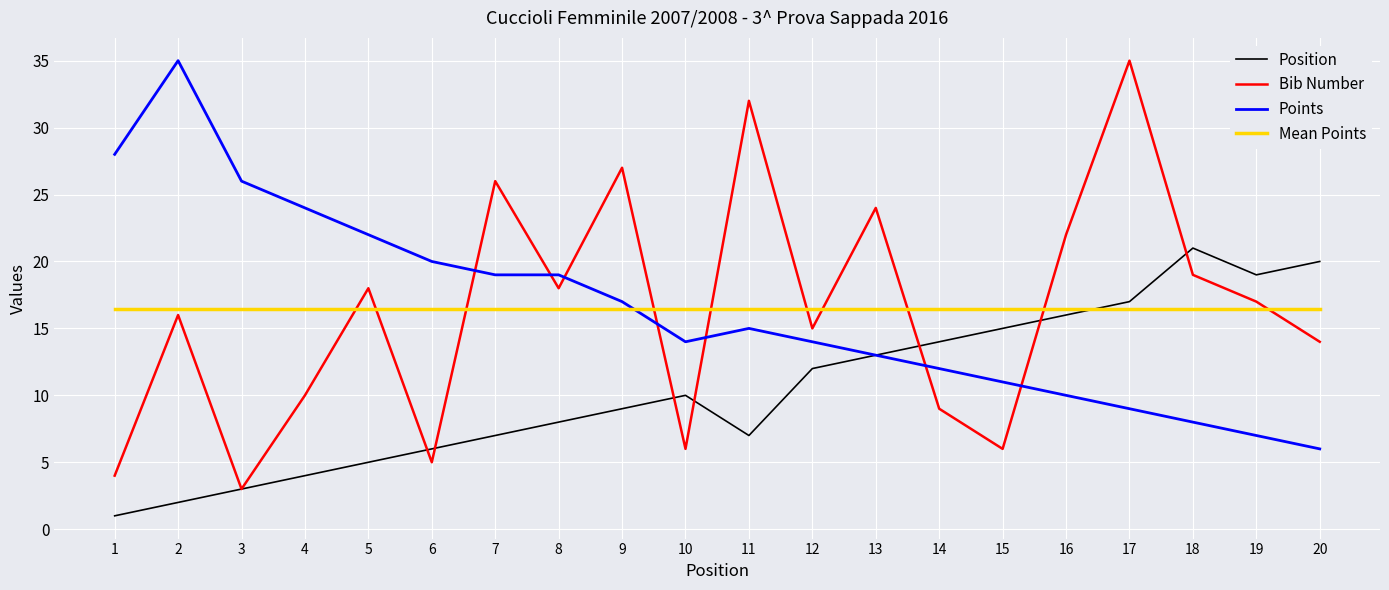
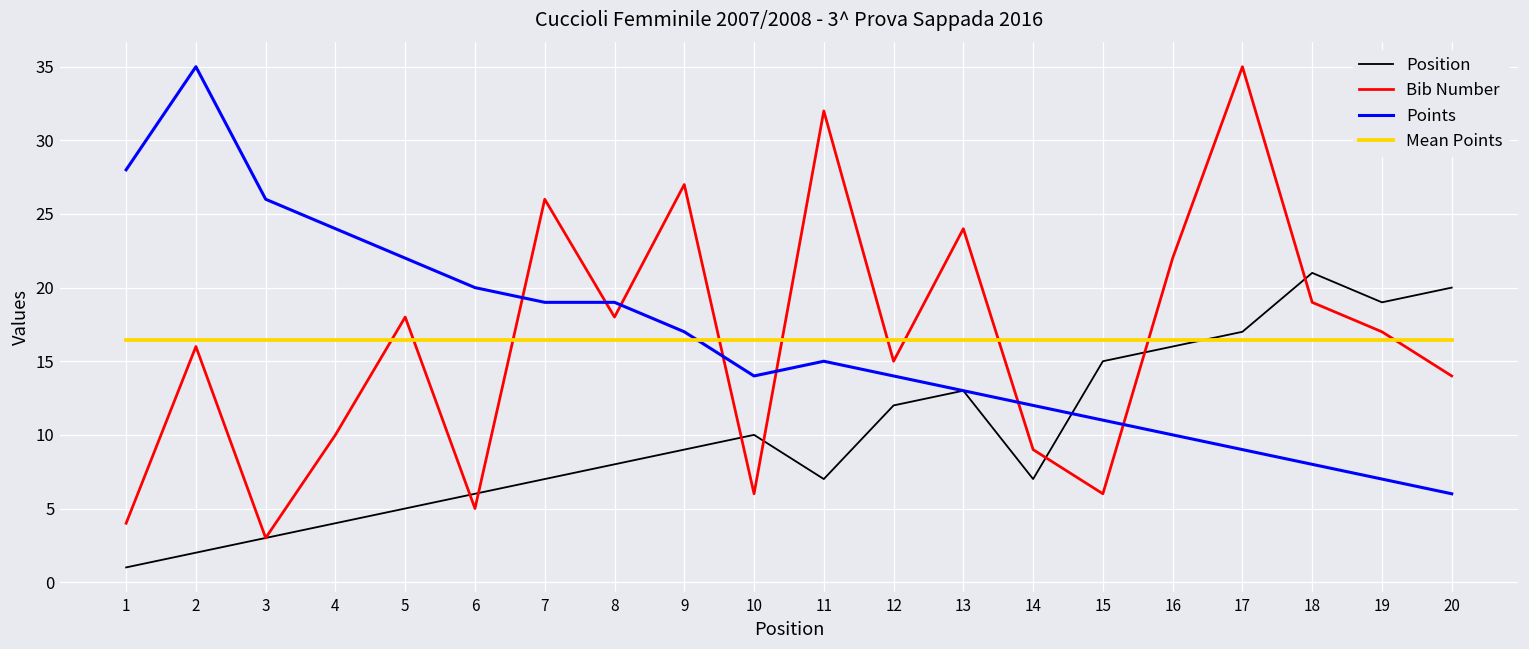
Position, 14: 14 -> 7
